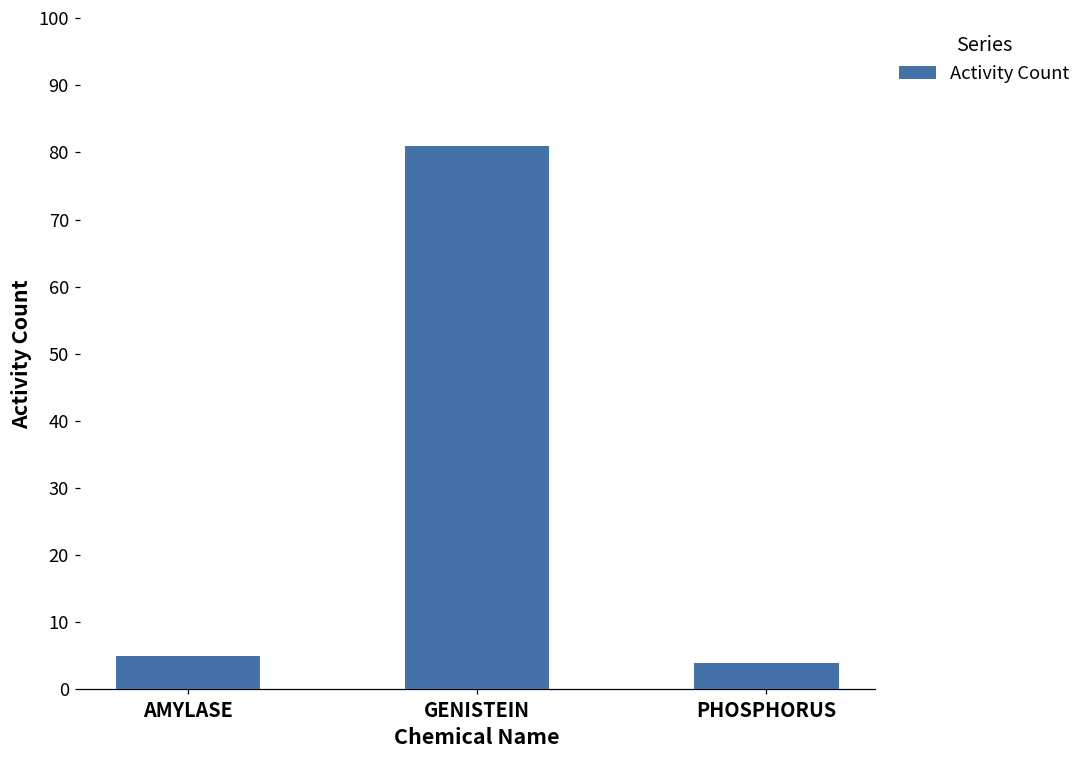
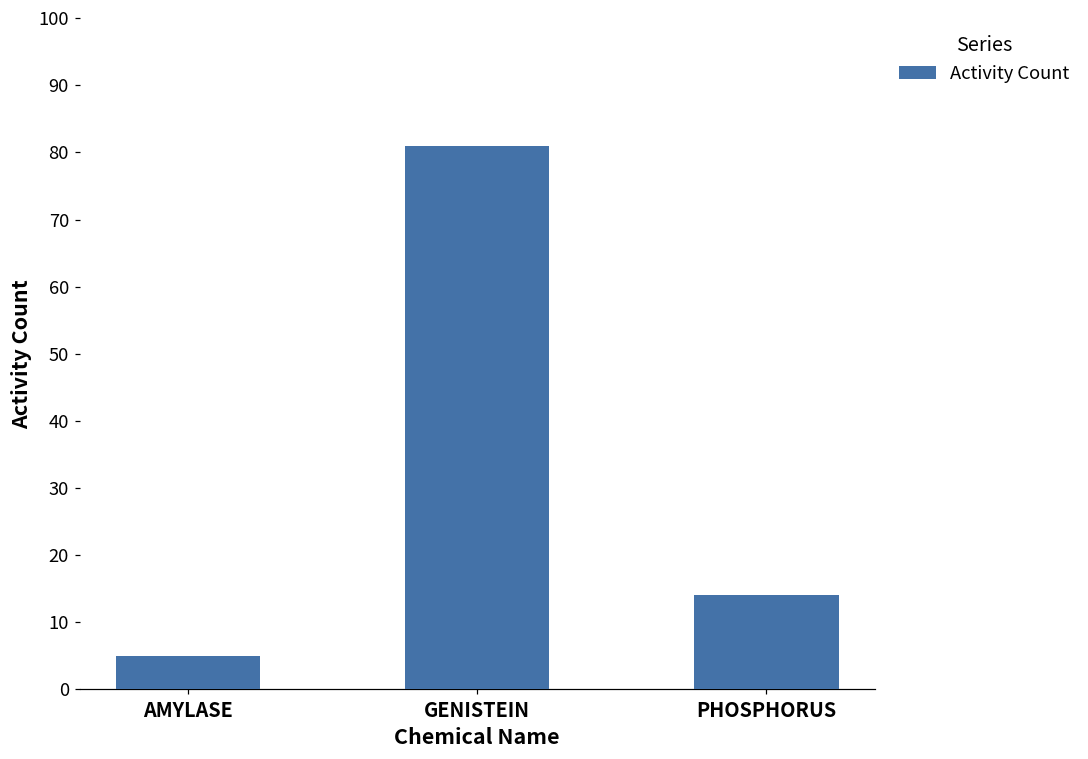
PHOSPHORUS: 4 -> 14
